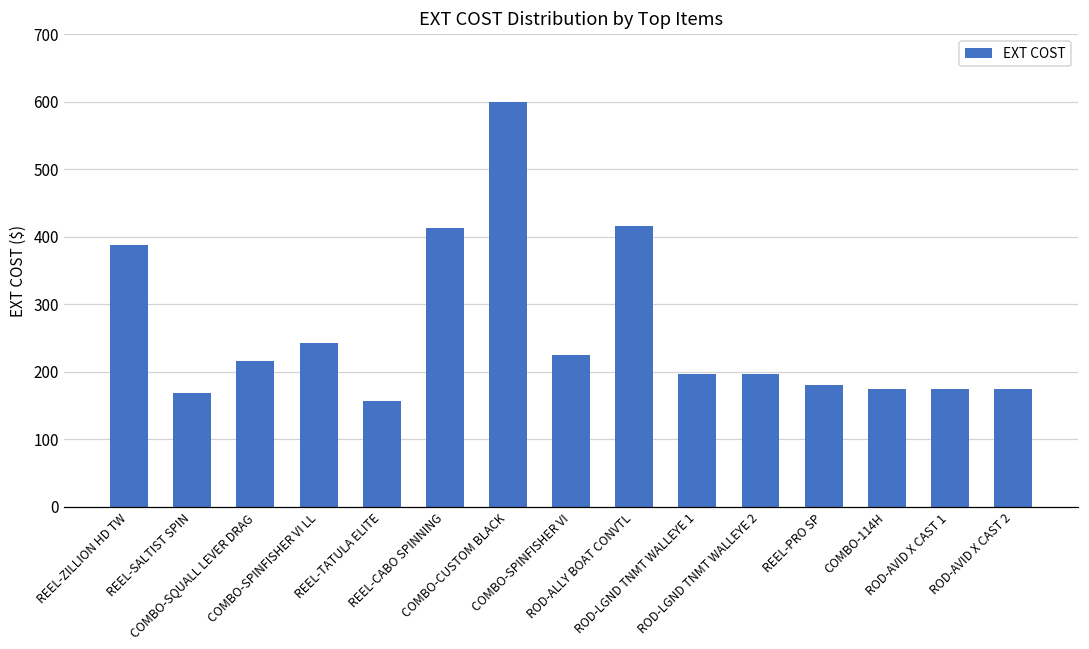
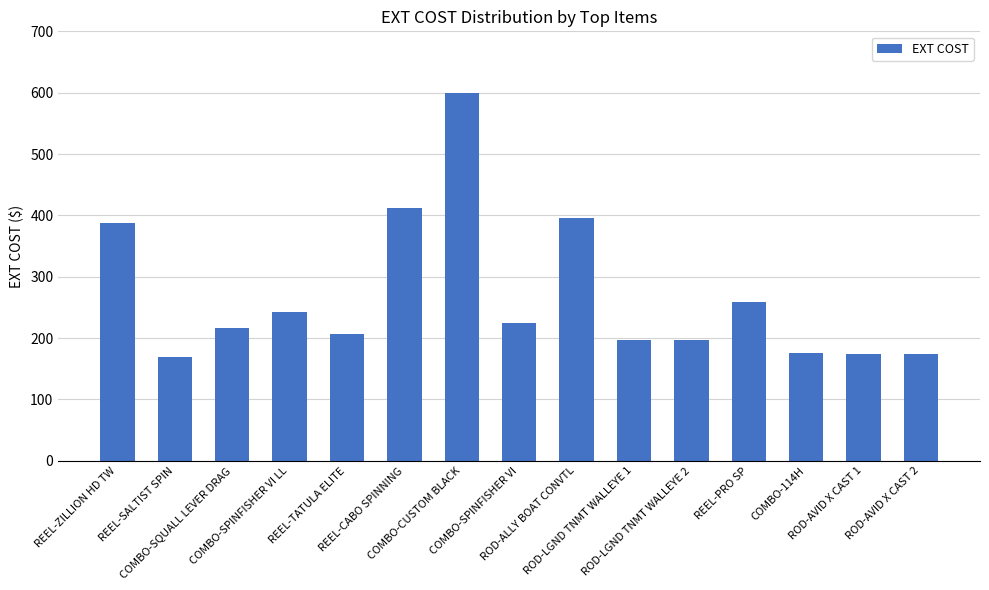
REEL-TATULA ELITE: 160 -> 210
ROD-ALLY BOAT CONVTL: 420 -> 400
REEL-PRO SP: 180 -> 260
